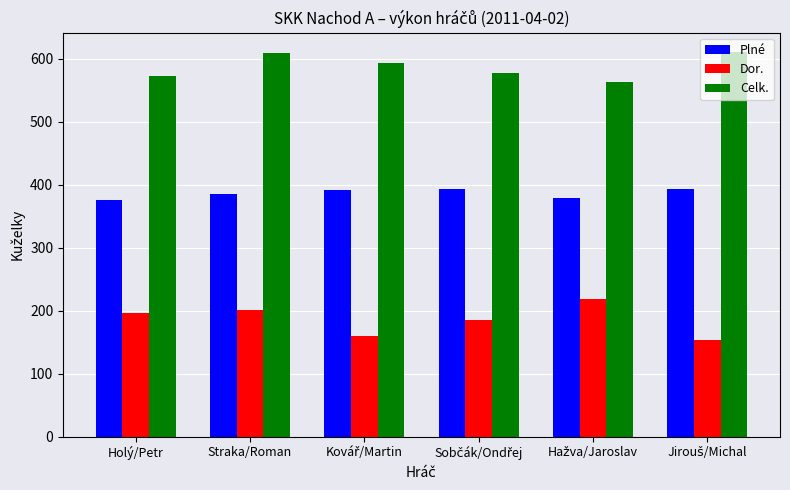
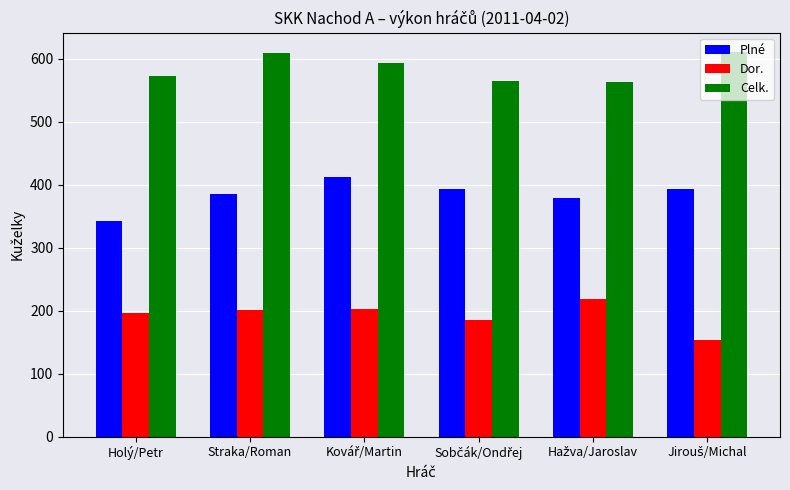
Plné, Holý/Petr: 380 -> 340
Plné, Kovář/Martin: 390 -> 410
Dor., Kovář/Martin: 160 -> 200
Celk., Sobčák/Ondřej: 580 -> 570
